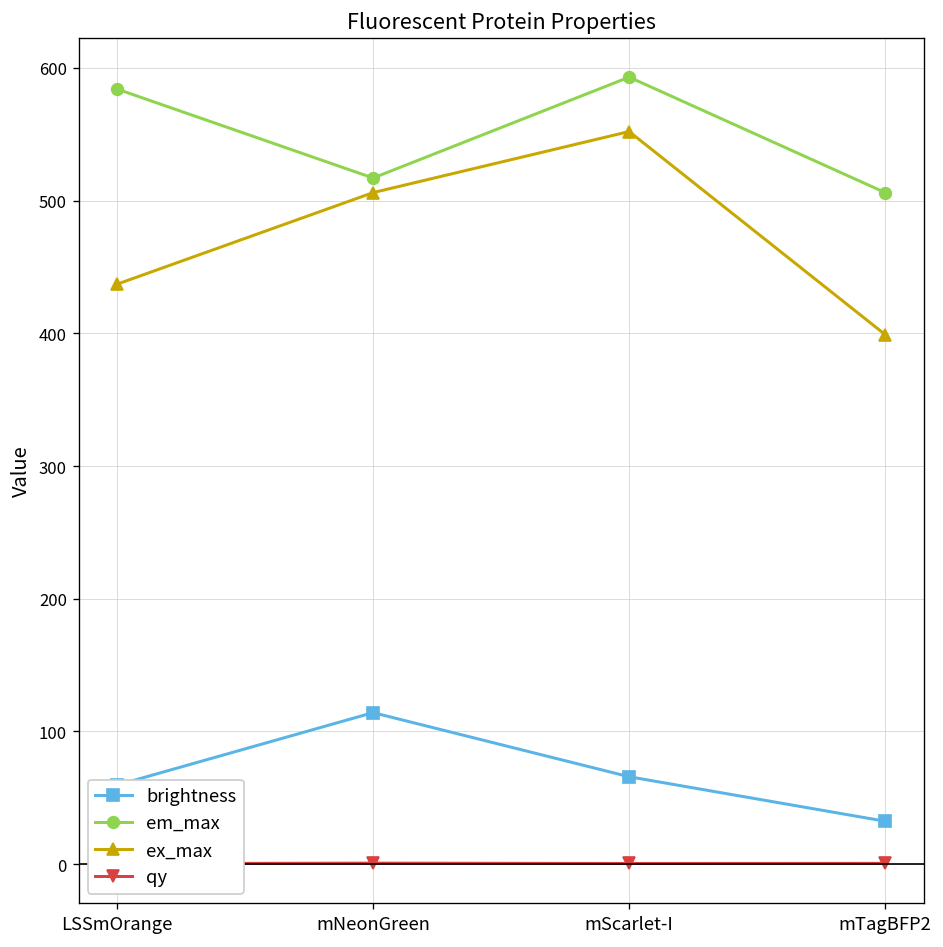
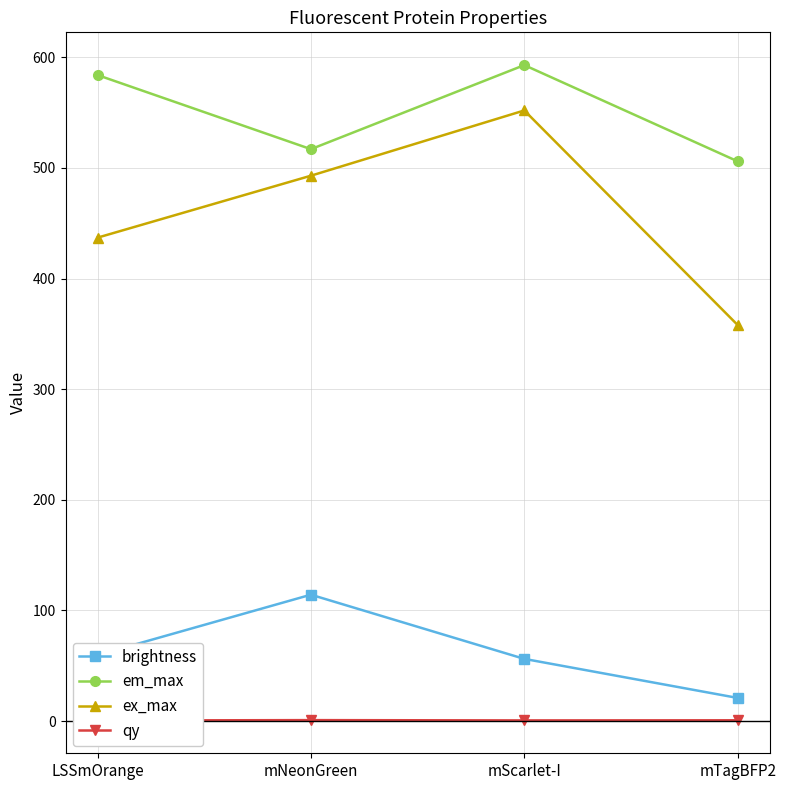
ex_max, mNeonGreen: 506 -> 493
brightness, mScarlet-I: 66 -> 56
brightness, mTagBFP2: 32 -> 21
ex_max, mTagBFP2: 399 -> 358
